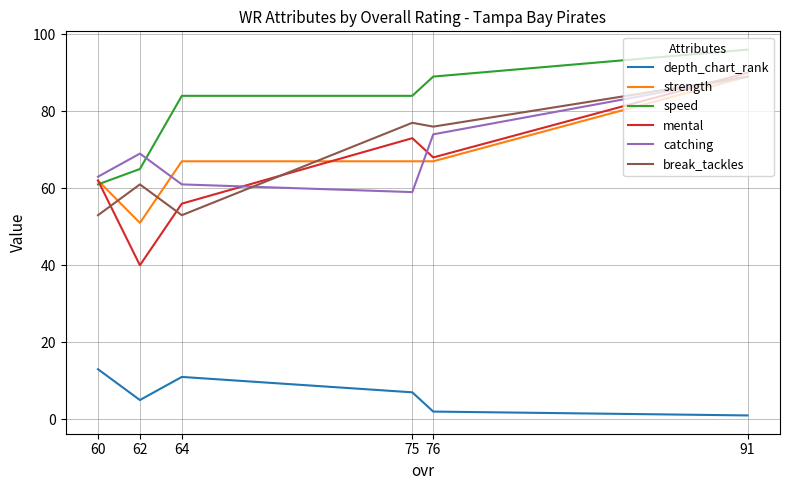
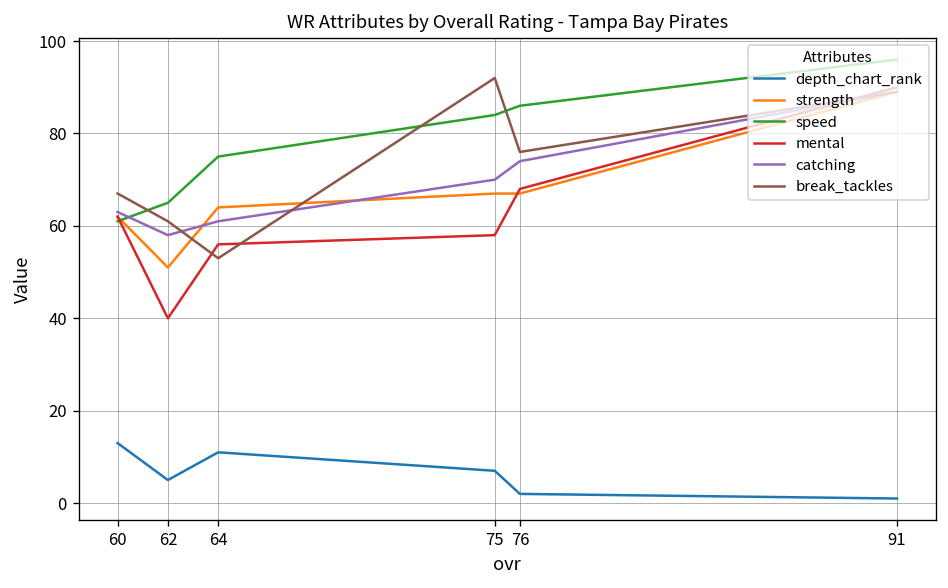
break_tackles, 60: 53 -> 67
catching, 62: 69 -> 58
strength, 64: 67 -> 64
speed, 64: 84 -> 75
mental, 75: 73 -> 58
catching, 75: 59 -> 70
break_tackles, 75: 77 -> 92
speed, 76: 89 -> 86
